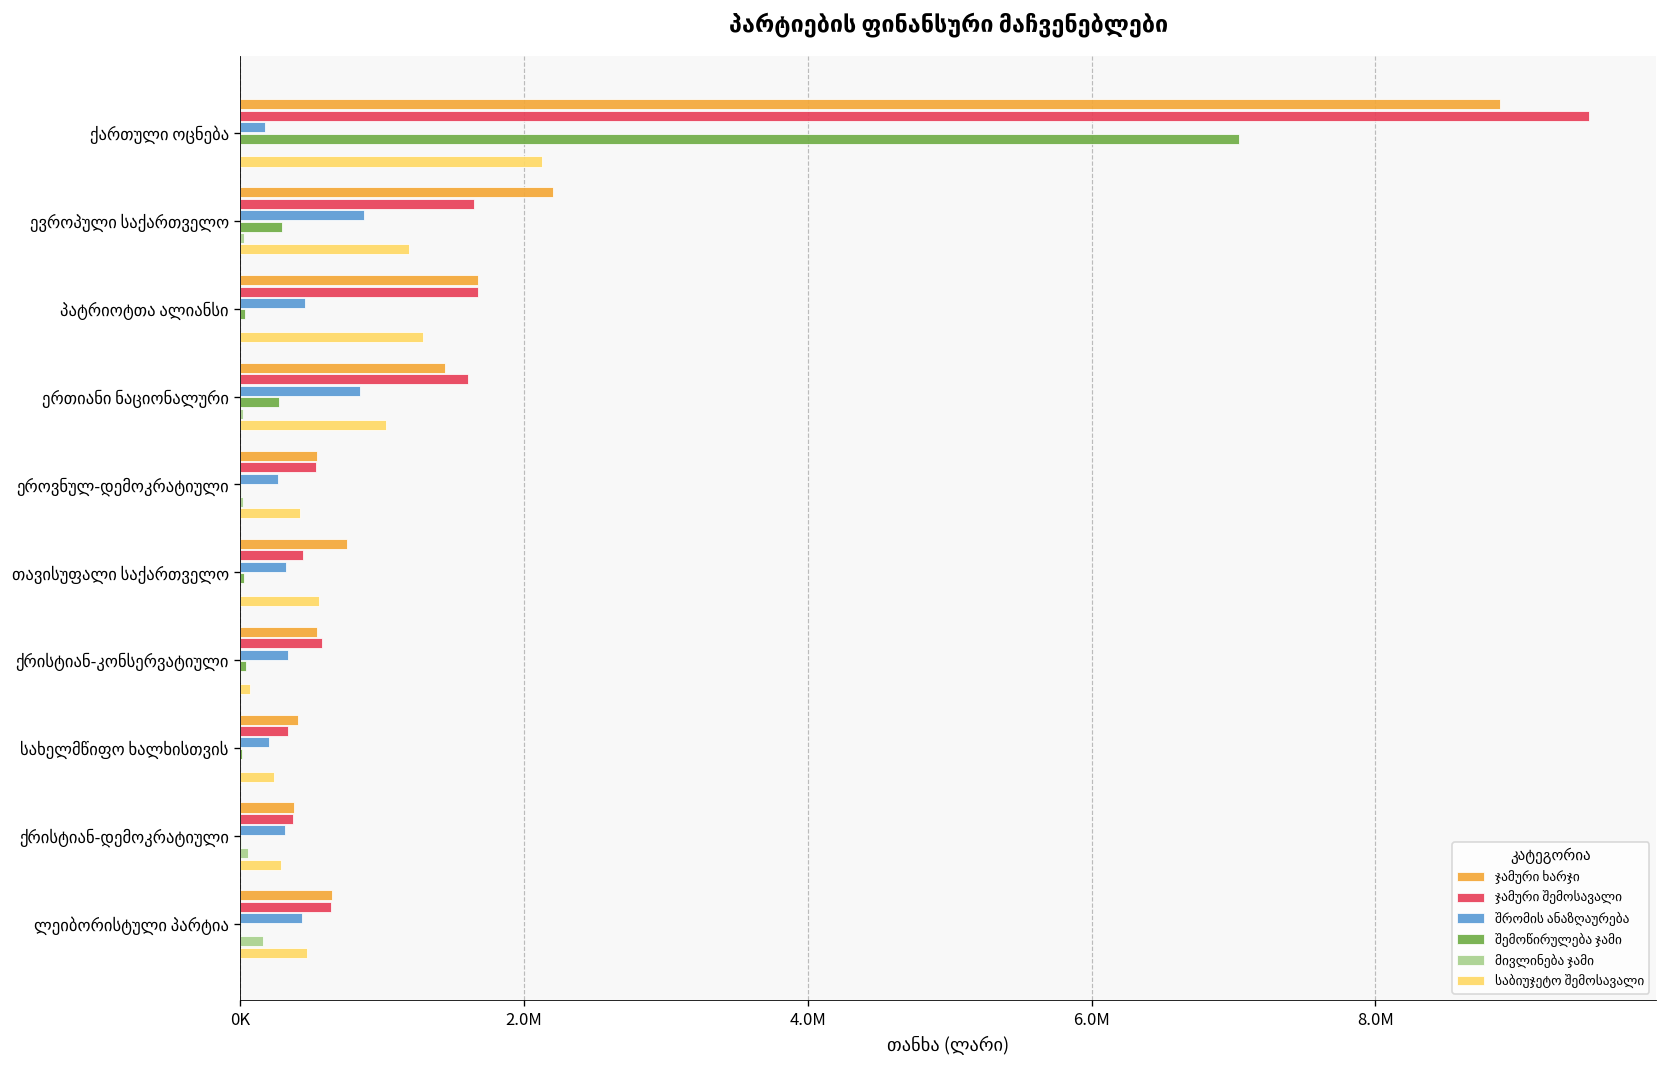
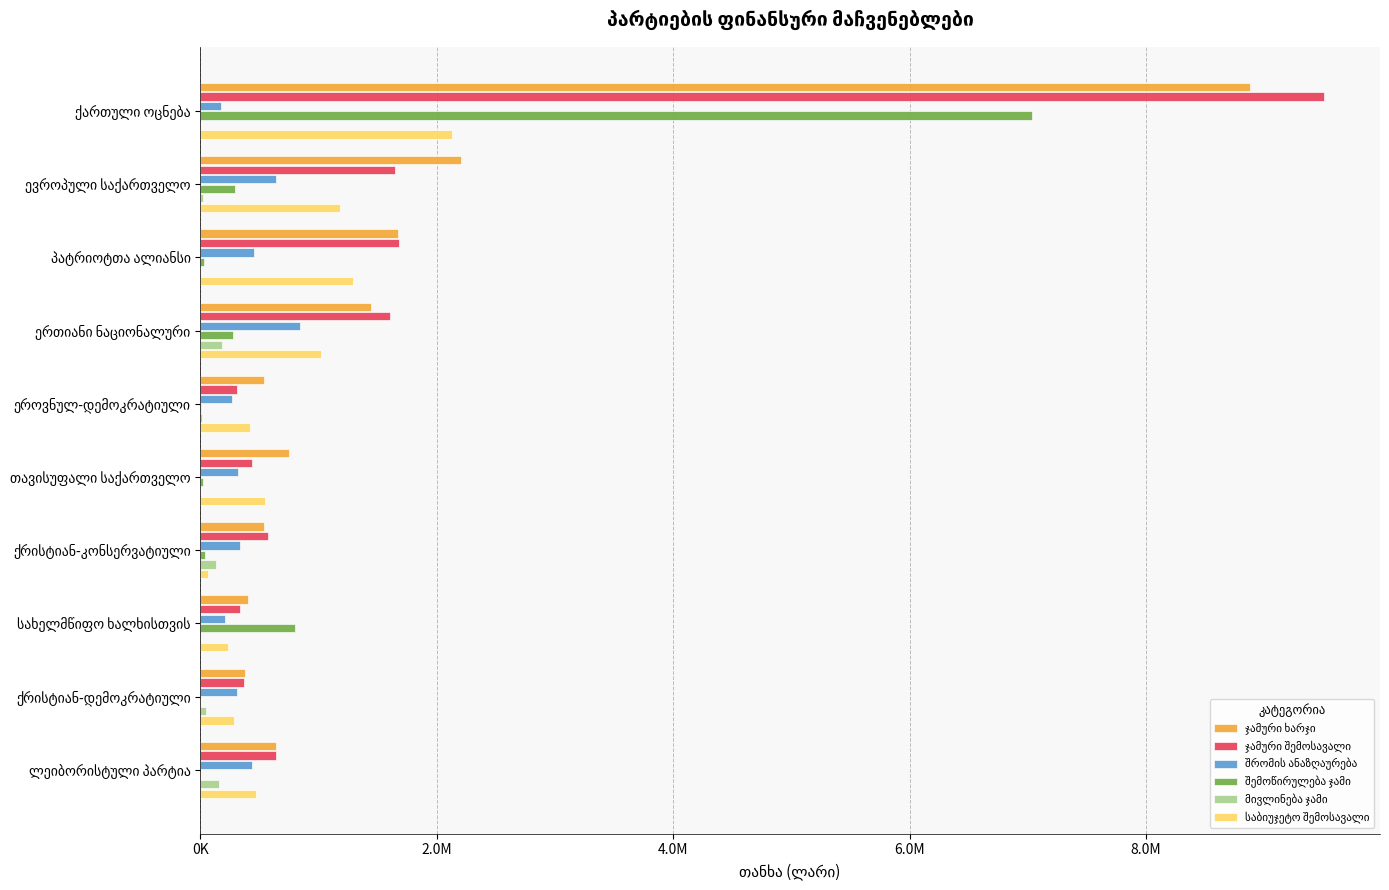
შრომის ანაზღაურება, ევროპული საქართველო: 870000 -> 640000
მივლინება ჯამი, ერთიანი ნაციონალური: 20000 -> 180000
ჯამური შემოსავალი, ეროვნულ-დემოკრატიული: 540000 -> 310000
მივლინება ჯამი, ქრისტიან-კონსერვატიული: 0 -> 130000
შემოწირულება ჯამი, სახელმწიფო ხალხისთვის: 10000 -> 800000
